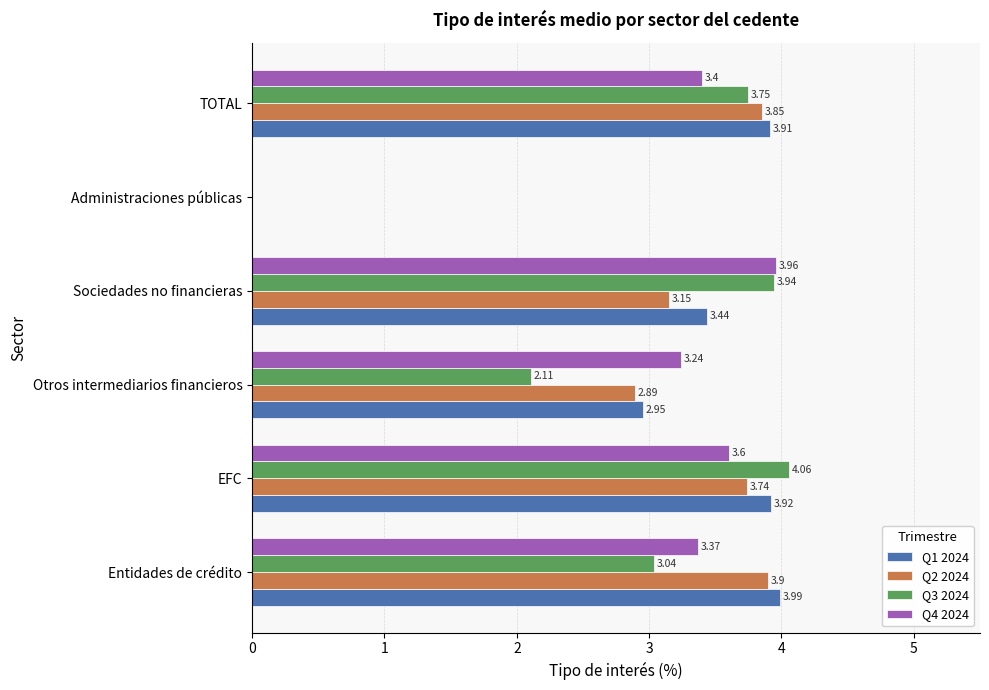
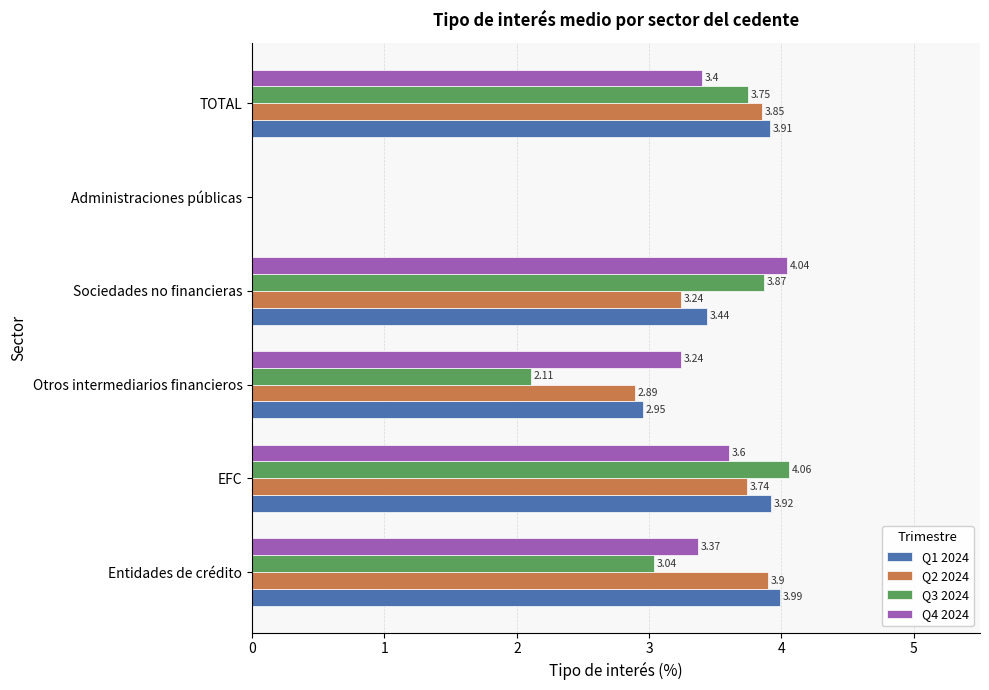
Q4 2024, Sociedades no financieras: 3.96 -> 4.04
Q3 2024, Sociedades no financieras: 3.94 -> 3.87
Q2 2024, Sociedades no financieras: 3.15 -> 3.24
